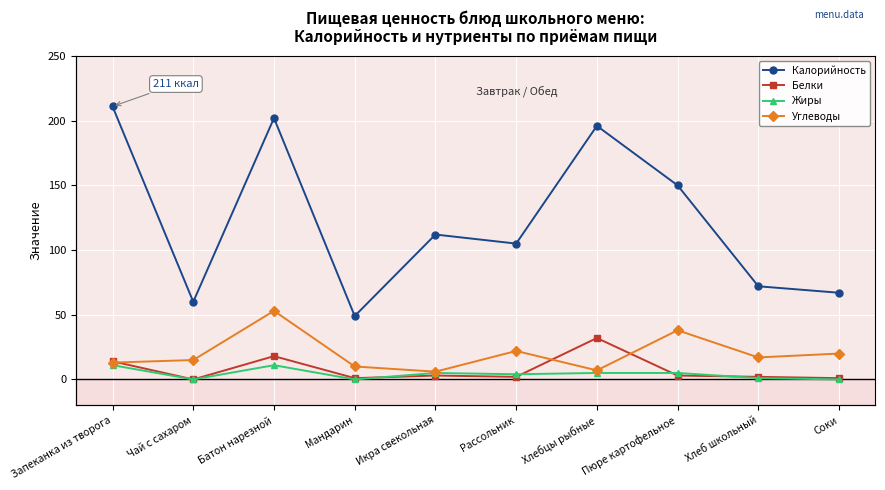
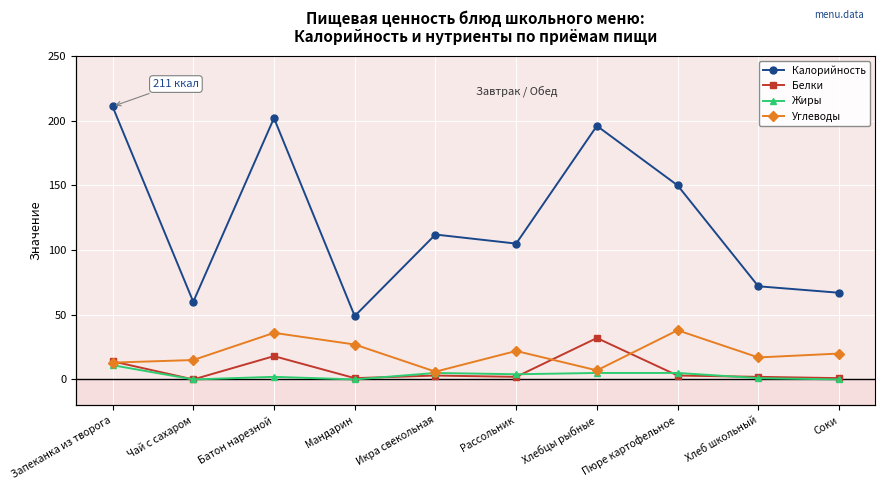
Жиры, Батон нарезной: 11 -> 2
Углеводы, Батон нарезной: 53 -> 36
Углеводы, Мандарин: 10 -> 27
